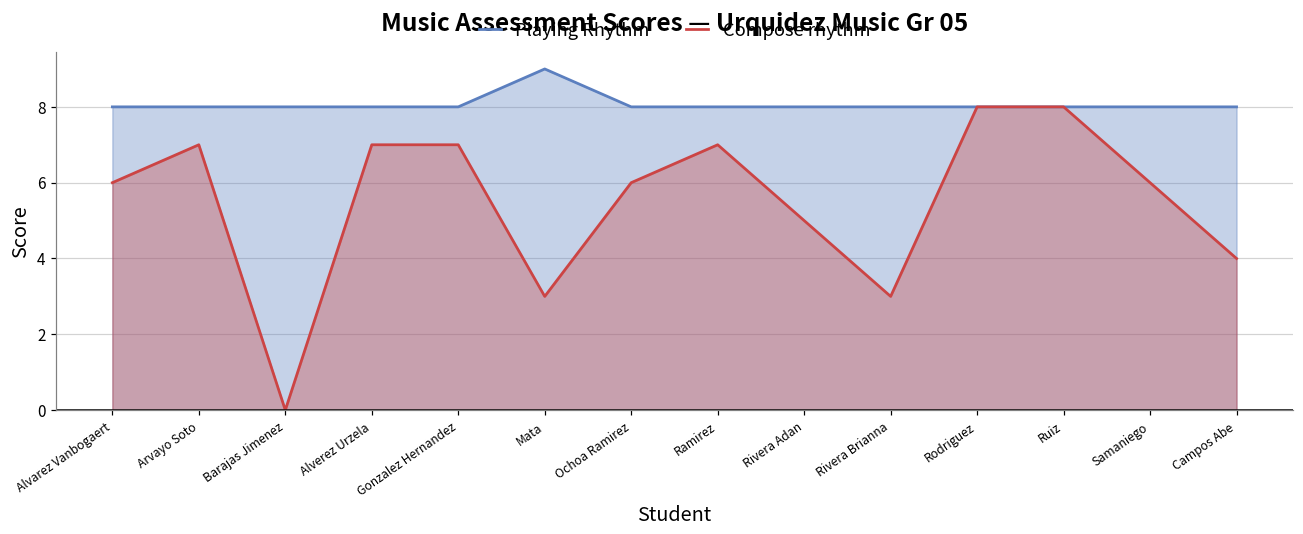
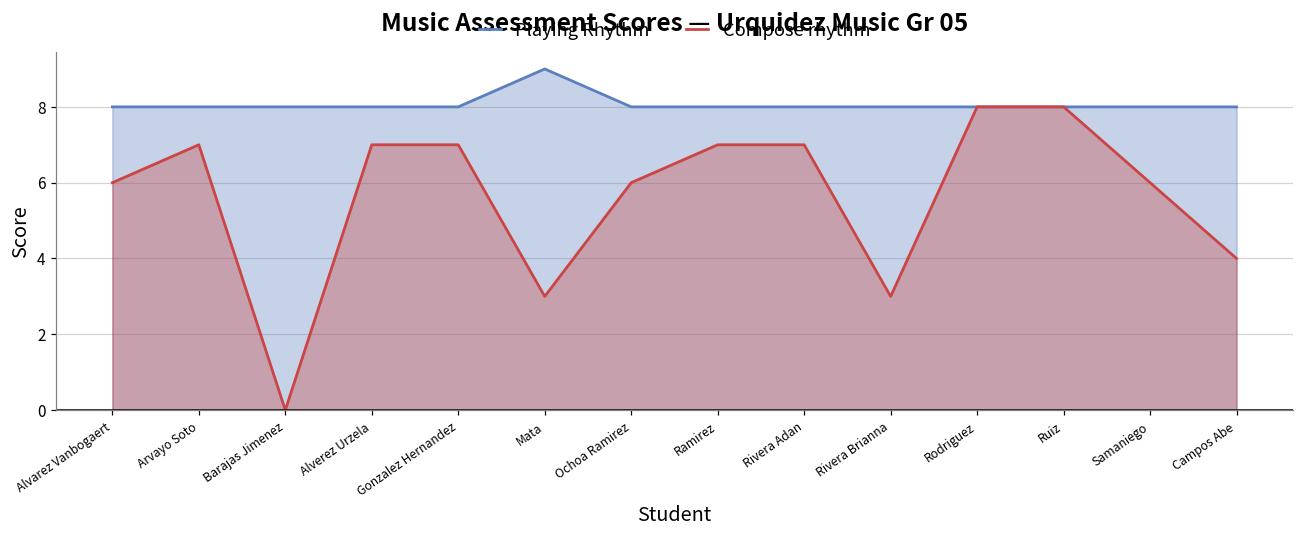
Compose rhythm, Rivera Adan: 5 -> 7
